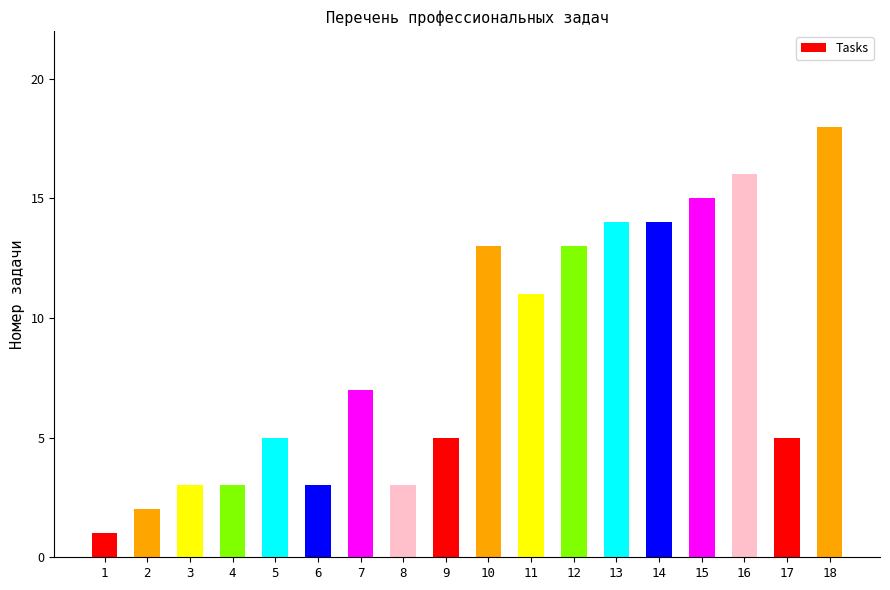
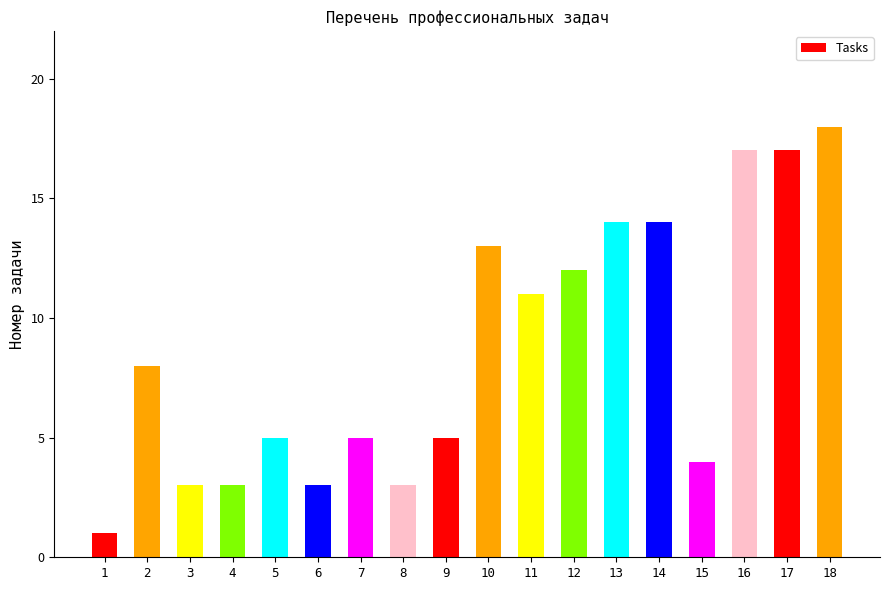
2: 2 -> 8
7: 7 -> 5
12: 13 -> 12
15: 15 -> 4
16: 16 -> 17
17: 5 -> 17
